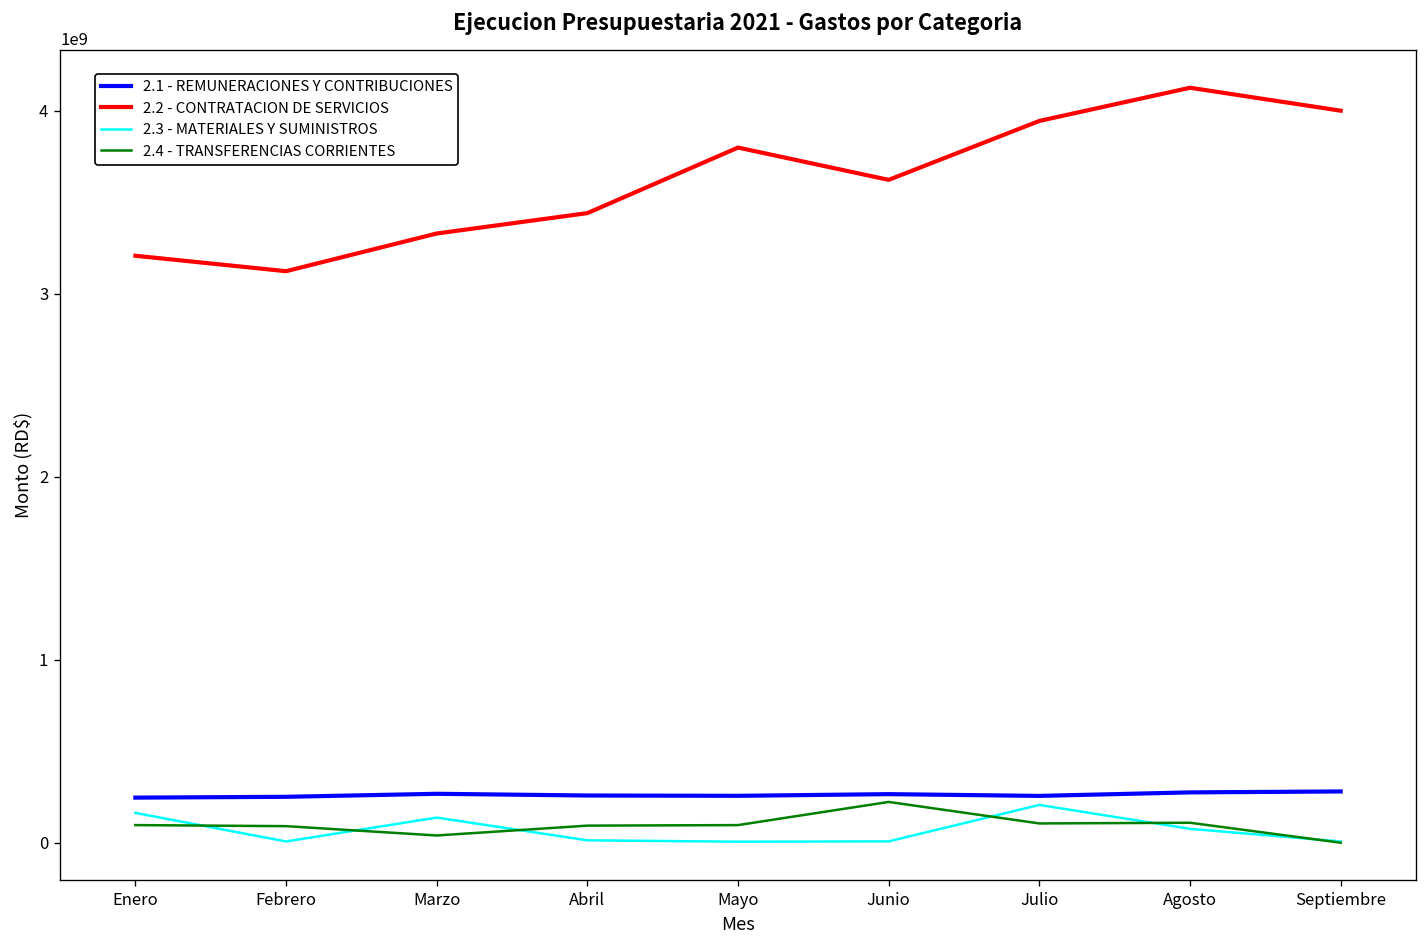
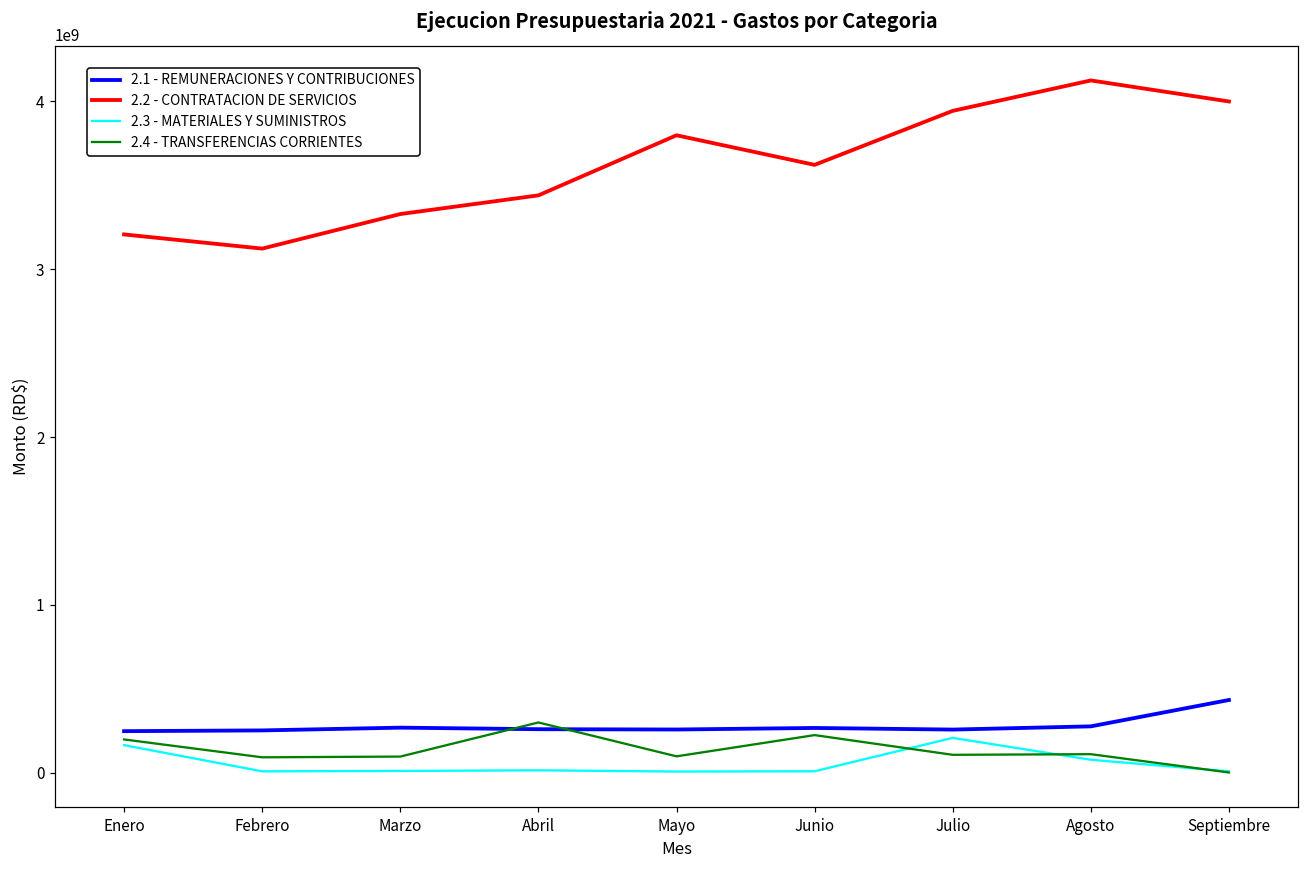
2.4 - TRANSFERENCIAS CORRIENTES, Enero: 100000000 -> 200000000
2.3 - MATERIALES Y SUMINISTROS, Marzo: 140000000 -> 10000000
2.4 - TRANSFERENCIAS CORRIENTES, Marzo: 40000000 -> 90000000
2.4 - TRANSFERENCIAS CORRIENTES, Abril: 90000000 -> 300000000
2.1 - REMUNERACIONES Y CONTRIBUCIONES, Septiembre: 280000000 -> 430000000
